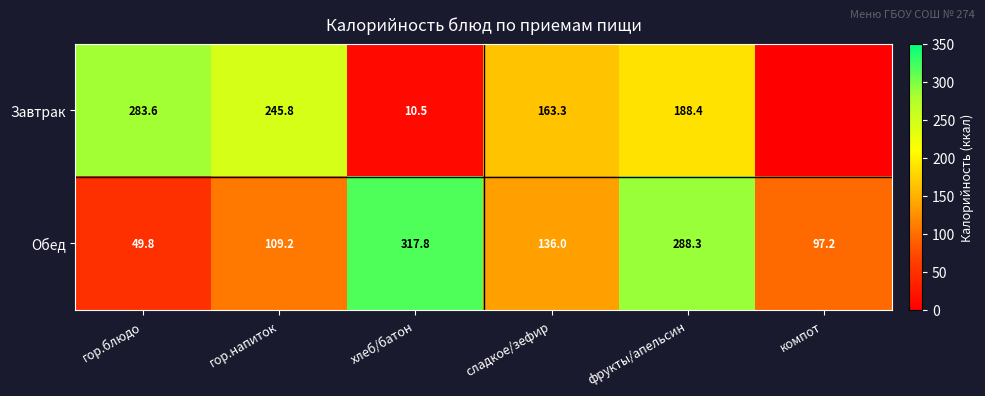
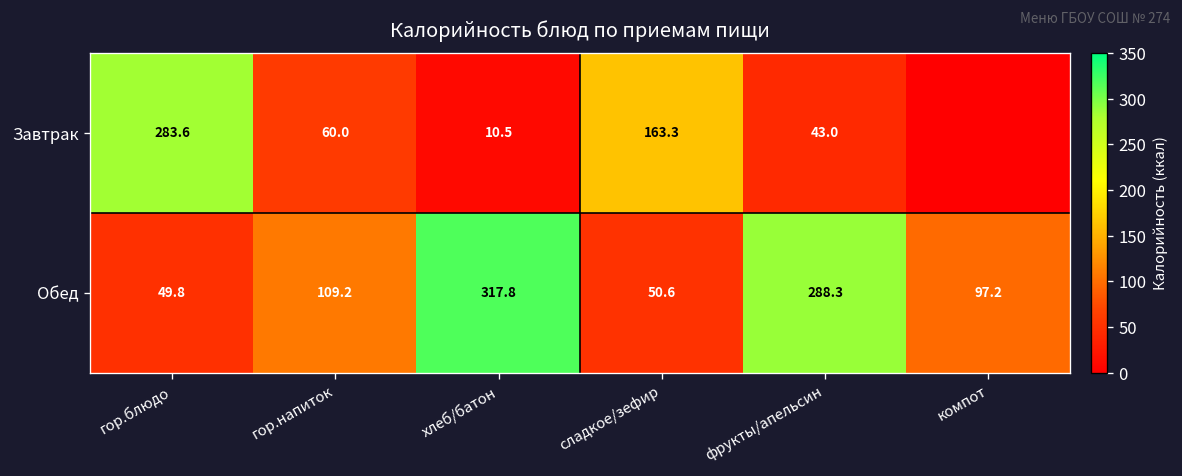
Завтрак, гор.напиток: 245.8 -> 60.0
Завтрак, фрукты/апельсин: 188.4 -> 43.0
Обед, сладкое/зефир: 136.0 -> 50.6
